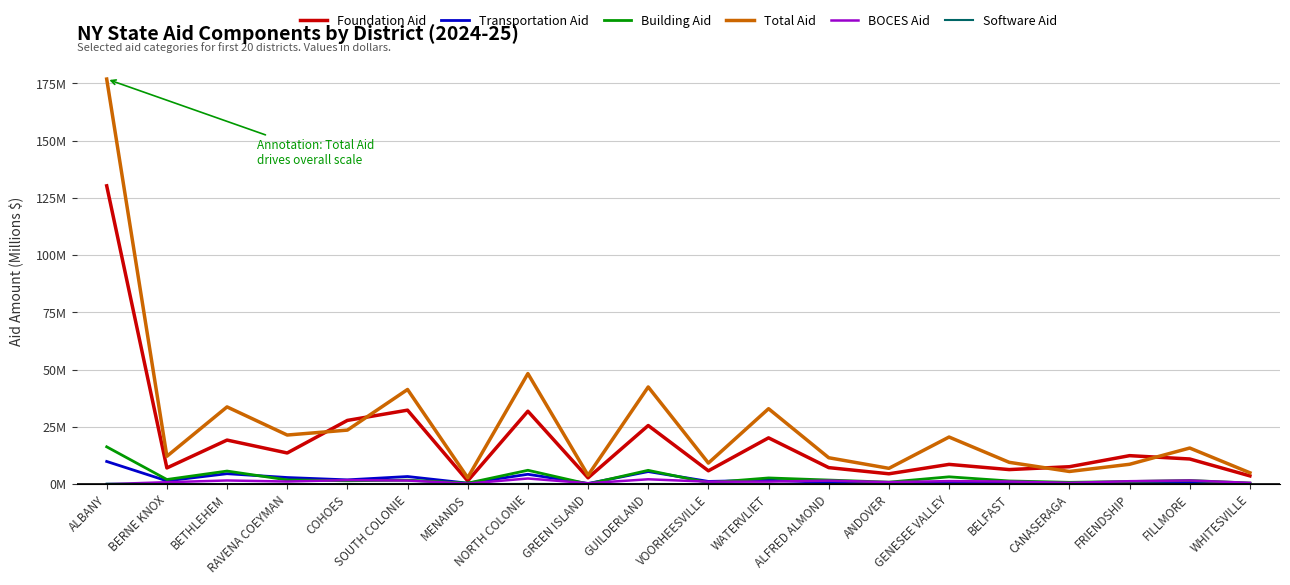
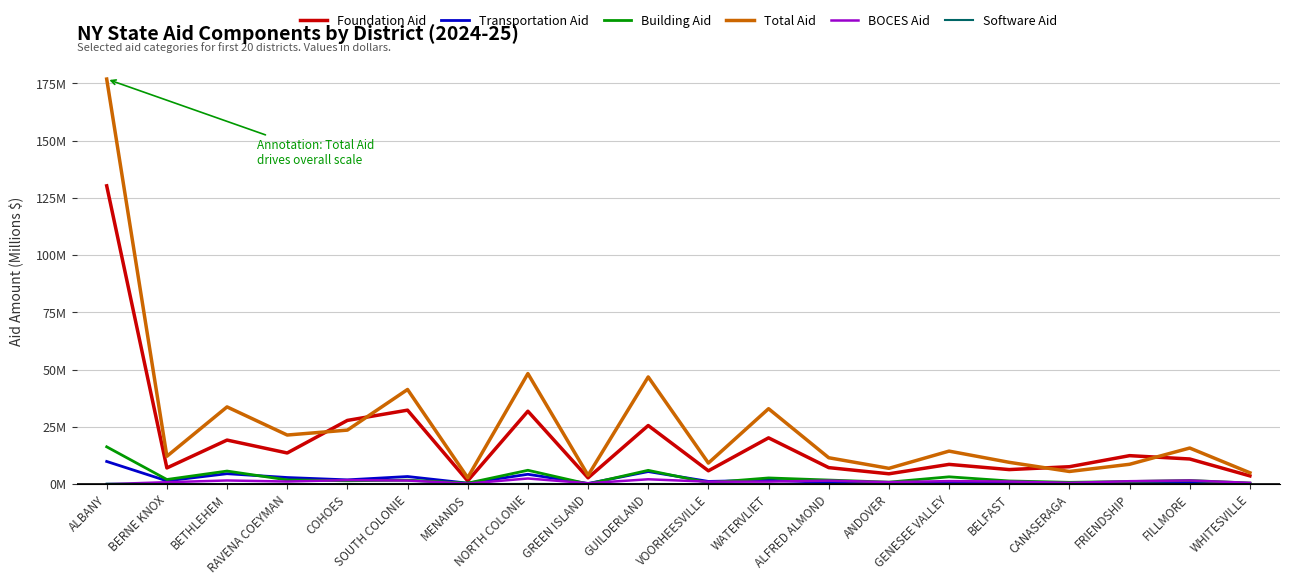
Total Aid, GUILDERLAND: 42000000 -> 47000000
Total Aid, GENESEE VALLEY: 21000000 -> 14000000
